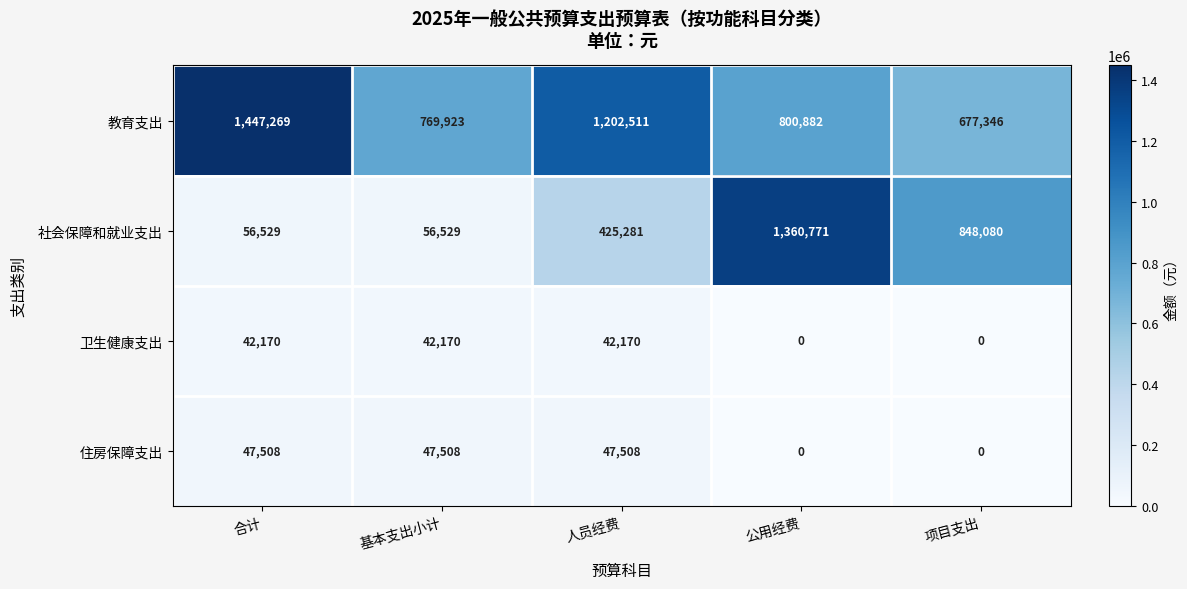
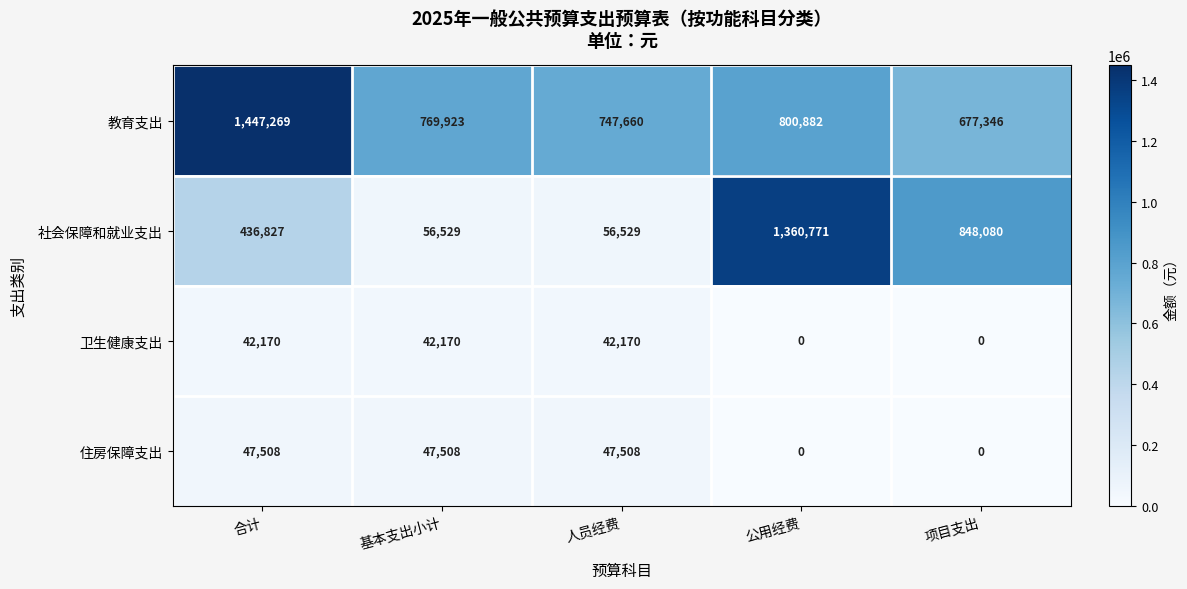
教育支出, 人员经费: 1,202,511 -> 747,660
社会保障和就业支出, 合计: 56,529 -> 436,827
社会保障和就业支出, 人员经费: 425,281 -> 56,529
